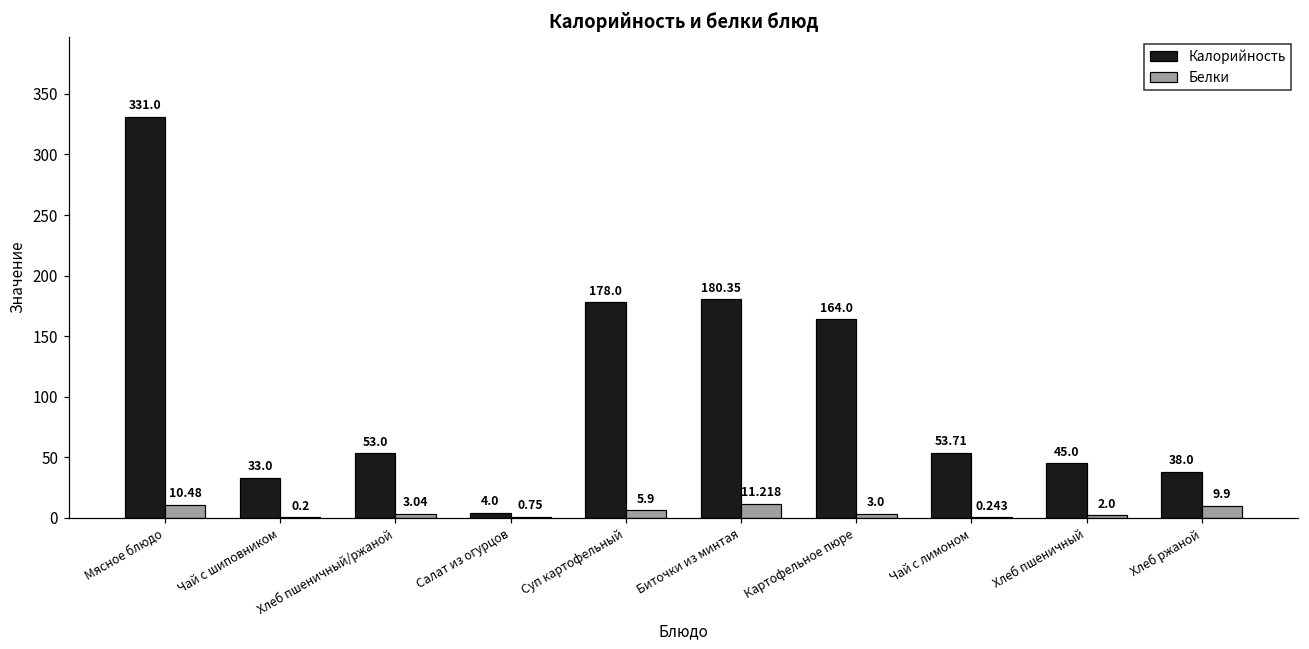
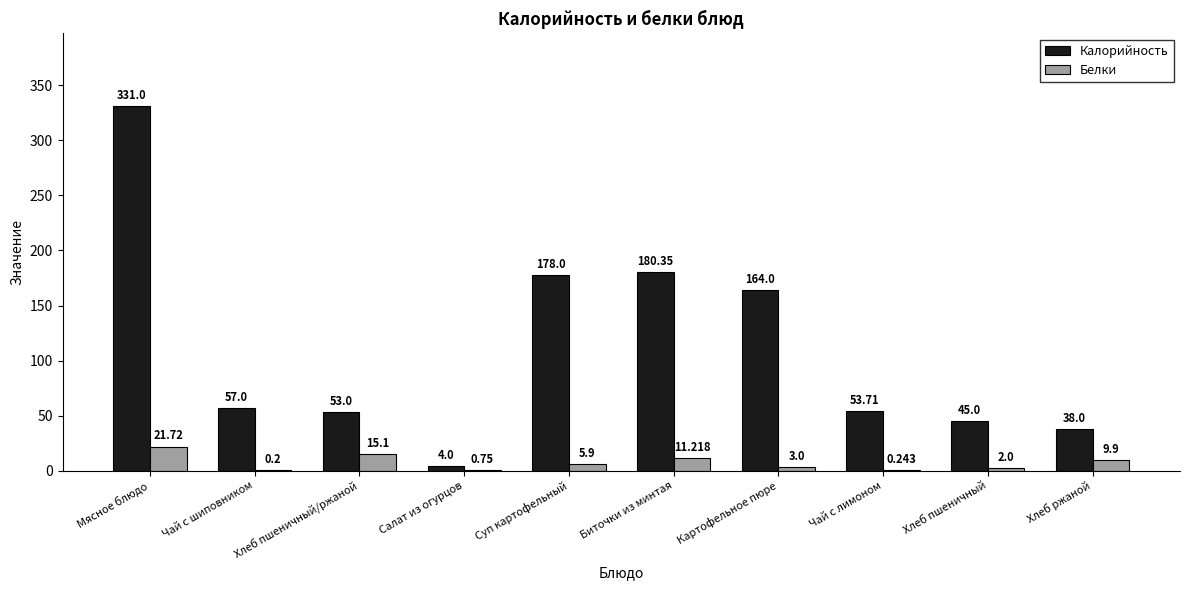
Белки, Мясное блюдо: 10.48 -> 21.72
Калорийность, Чай с шиповником: 33.0 -> 57.0
Белки, Хлеб пшеничный/ржаной: 3.04 -> 15.1
